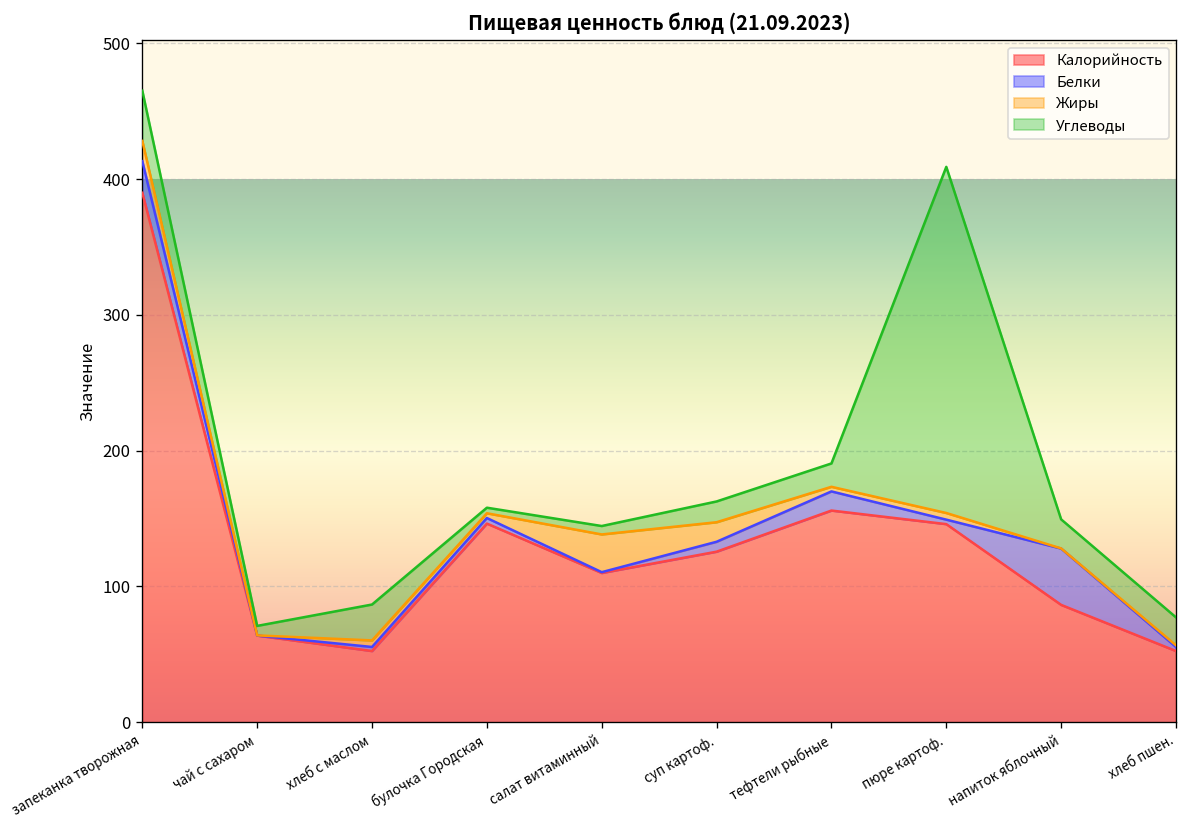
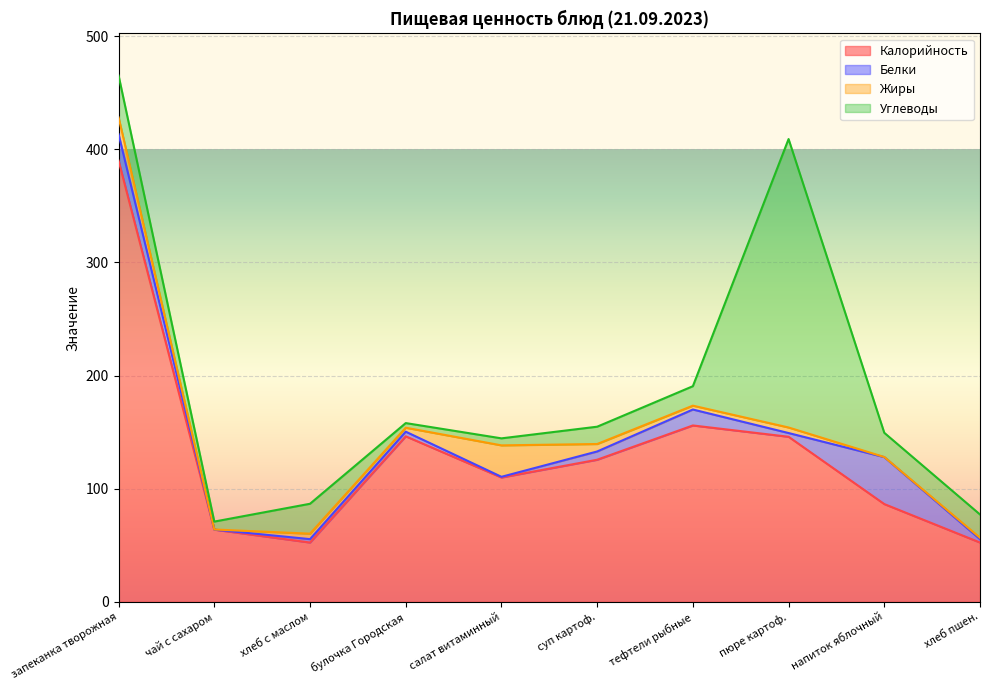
Жиры, суп картоф.: 14 -> 7
